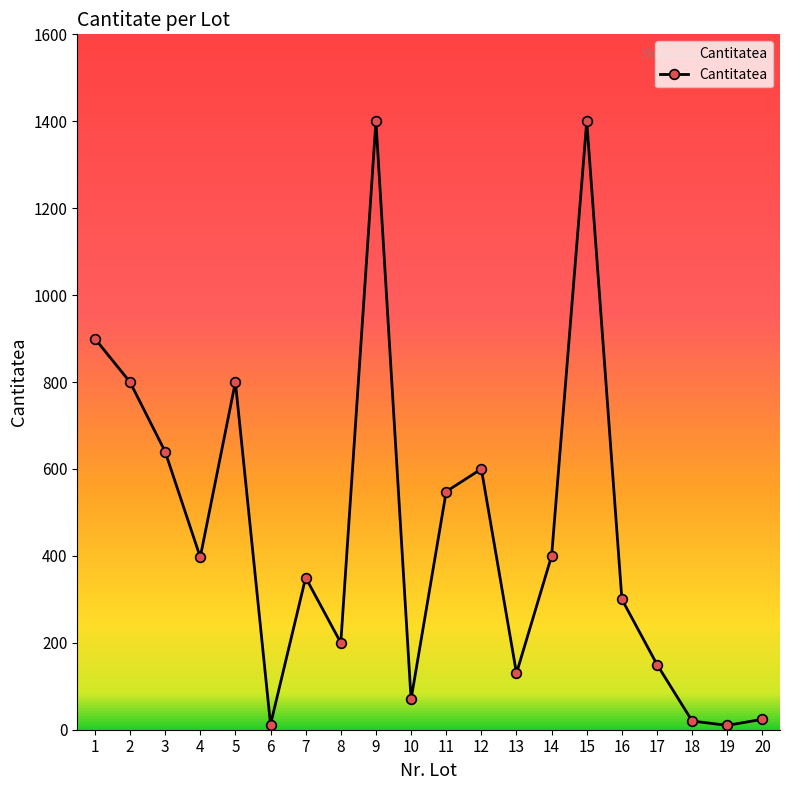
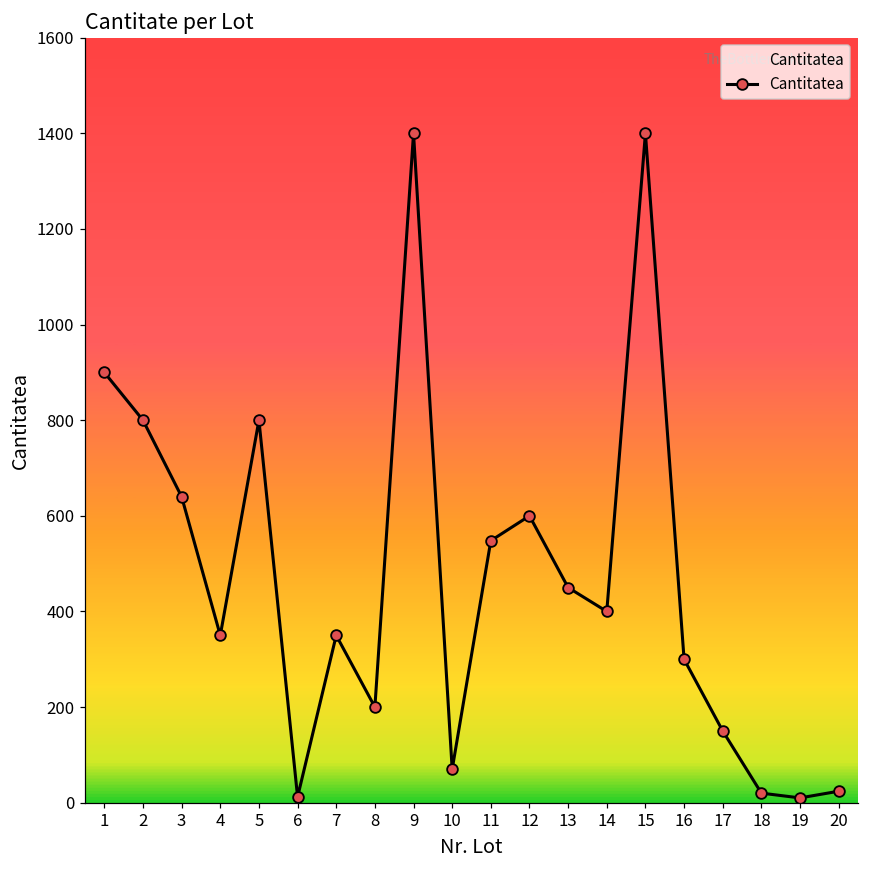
4: 400 -> 350
13: 130 -> 450
